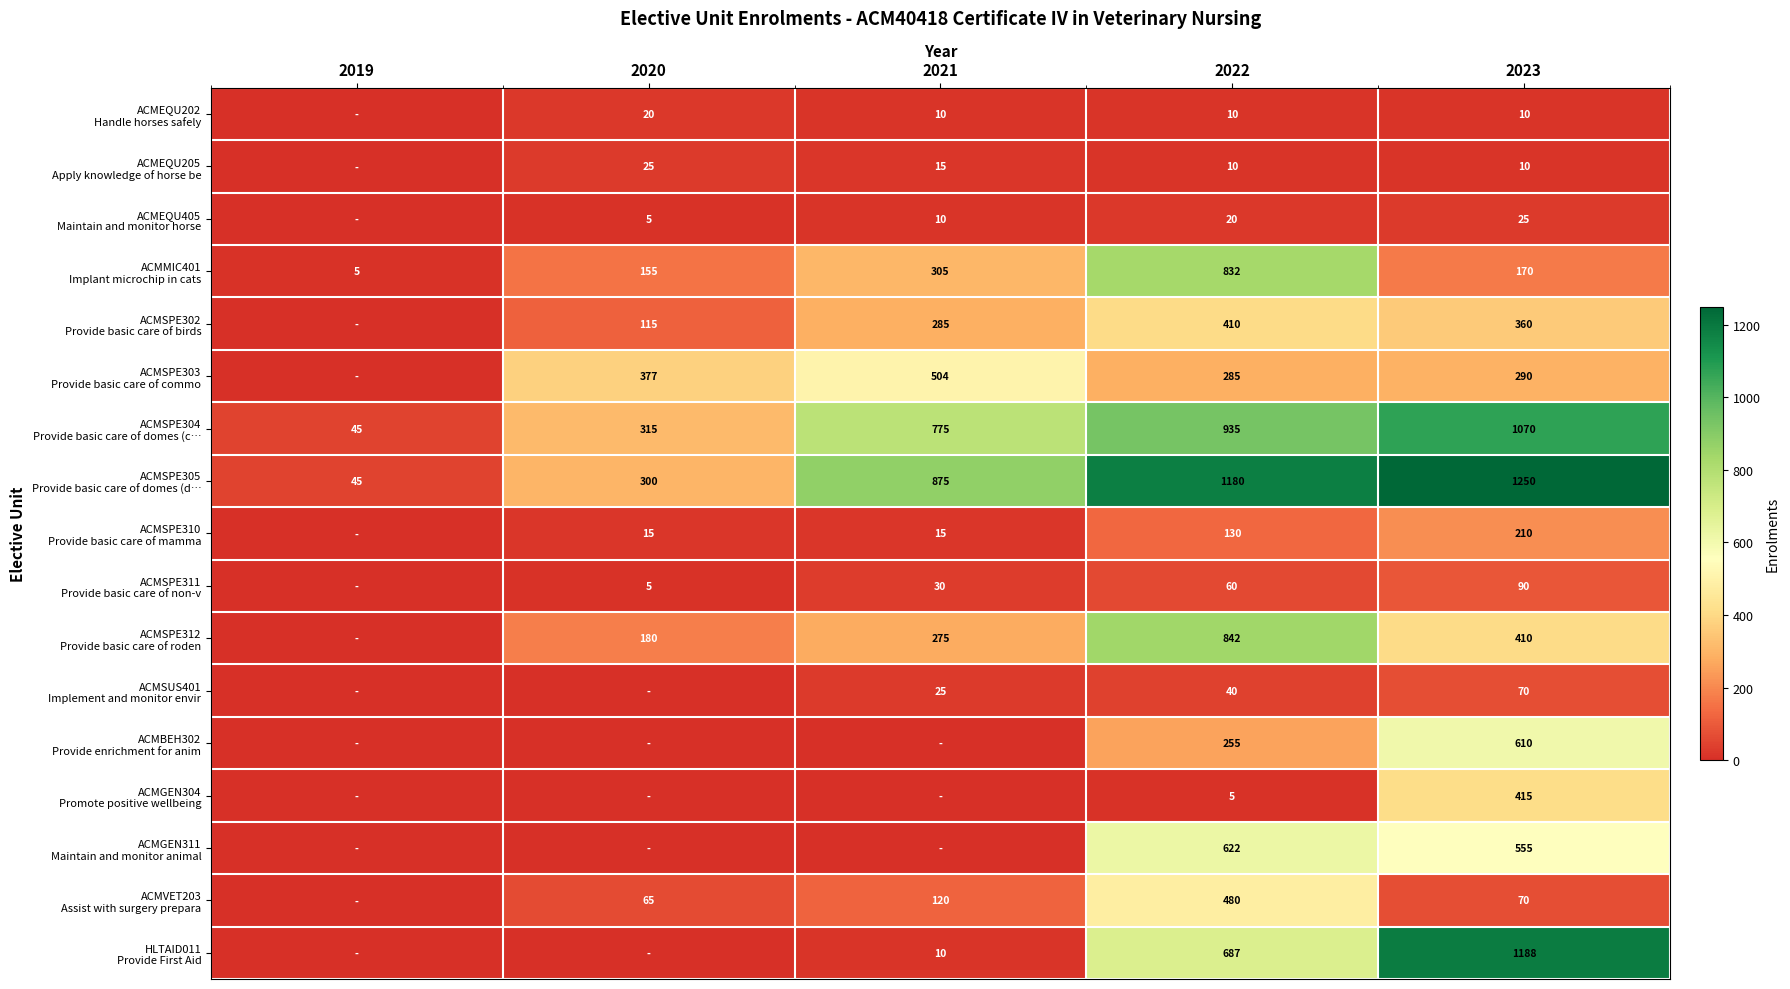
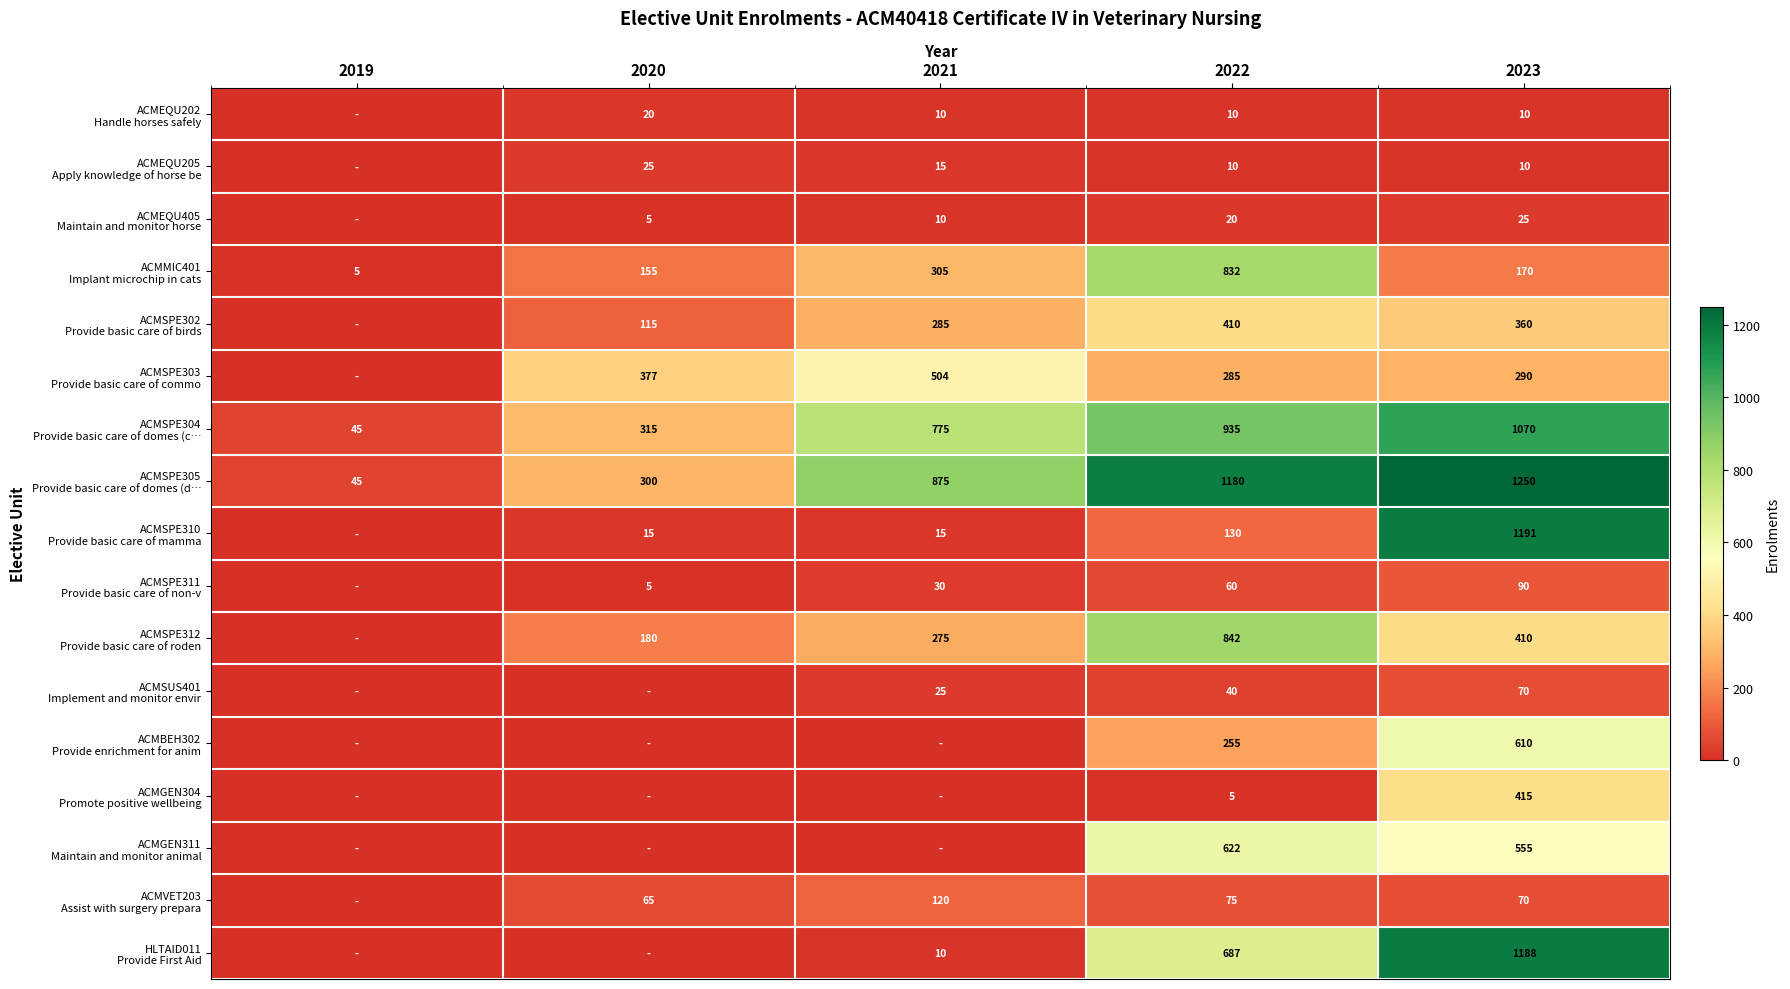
ACMSPE310 Provide basic care of mamma, 2023: 210 -> 1191
ACMVET203 Assist with surgery prepara, 2022: 480 -> 75
